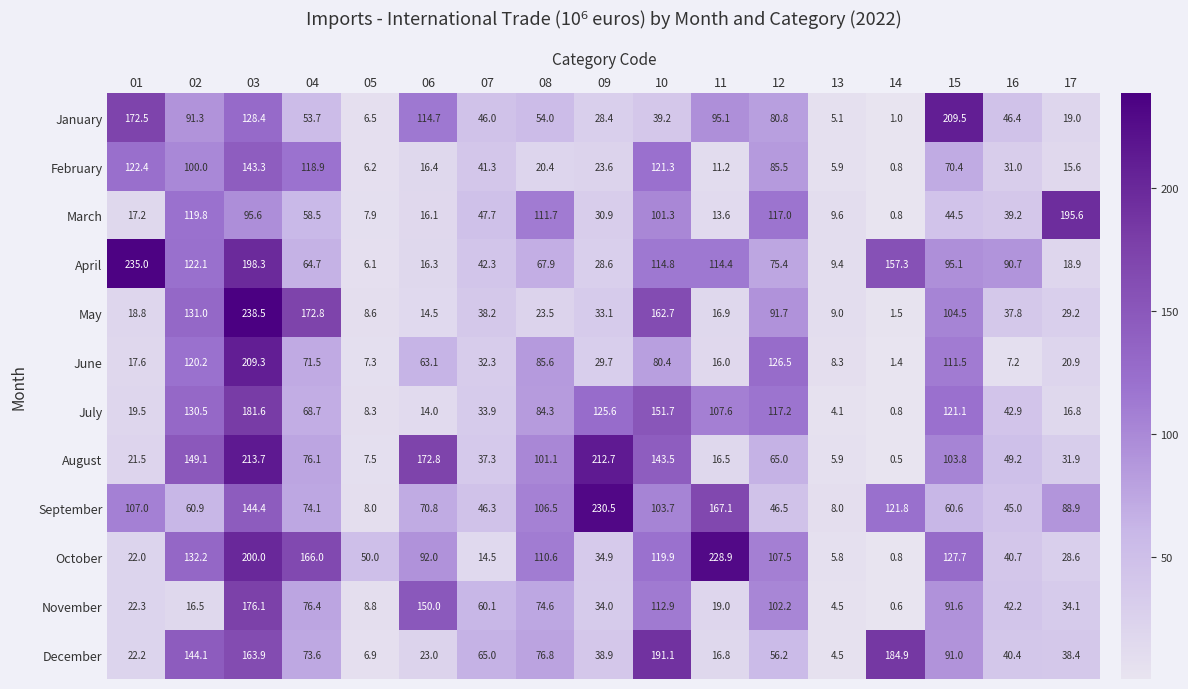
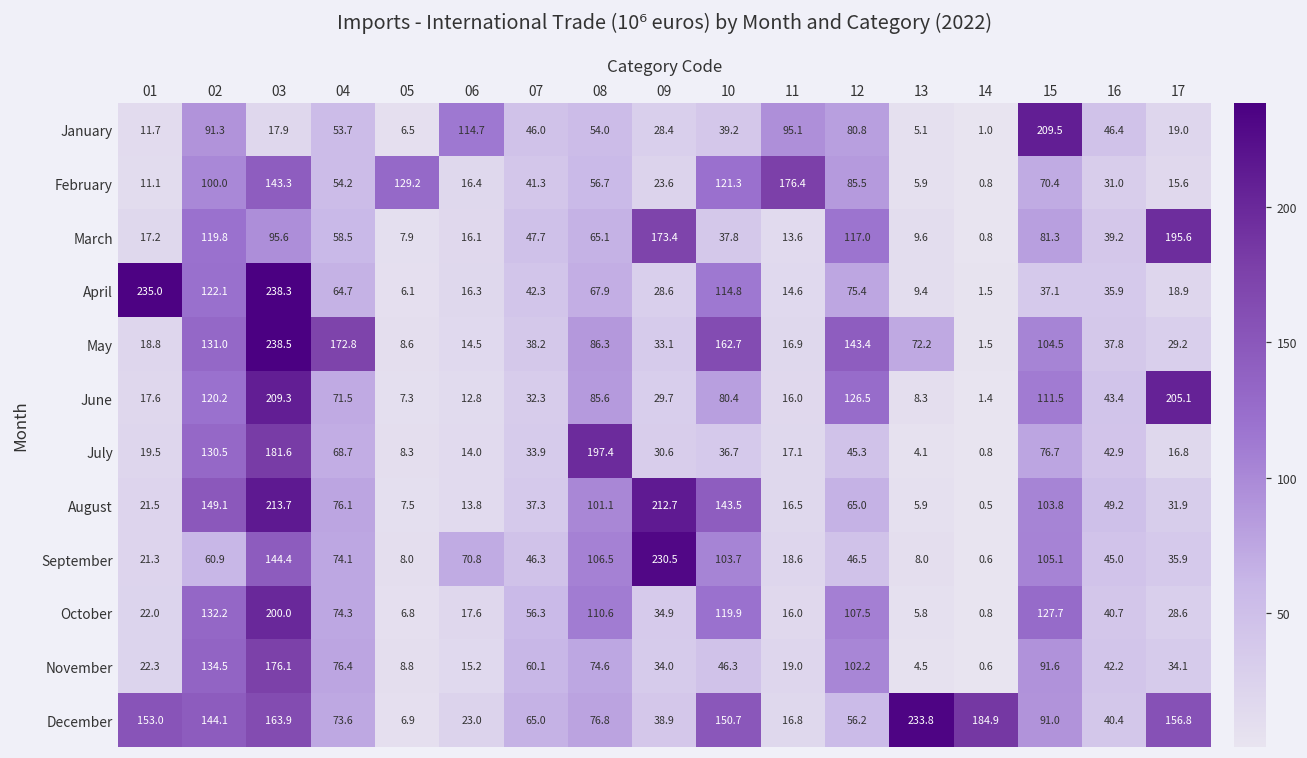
January, 01: 172.5 -> 11.7
January, 03: 128.4 -> 17.9
February, 01: 122.4 -> 11.1
February, 04: 118.9 -> 54.2
February, 05: 6.2 -> 129.2
February, 08: 20.4 -> 56.7
February, 11: 11.2 -> 176.4
March, 08: 111.7 -> 65.1
March, 09: 30.9 -> 173.4
March, 10: 101.3 -> 37.8
March, 15: 44.5 -> 81.3
April, 03: 198.3 -> 238.3
April, 11: 114.4 -> 14.6
April, 14: 157.3 -> 1.5
April, 15: 95.1 -> 37.1
April, 16: 90.7 -> 35.9
May, 08: 23.5 -> 86.3
May, 12: 91.7 -> 143.4
May, 13: 9.0 -> 72.2
June, 06: 63.1 -> 12.8
June, 16: 7.2 -> 43.4
June, 17: 20.9 -> 205.1
July, 08: 84.3 -> 197.4
July, 09: 125.6 -> 30.6
July, 10: 151.7 -> 36.7
July, 11: 107.6 -> 17.1
July, 12: 117.2 -> 45.3
July, 15: 121.1 -> 76.7
August, 06: 172.8 -> 13.8
September, 01: 107.0 -> 21.3
September, 11: 167.1 -> 18.6
September, 14: 121.8 -> 0.6
September, 15: 60.6 -> 105.1
September, 17: 88.9 -> 35.9
October, 04: 166.0 -> 74.3
October, 05: 50.0 -> 6.8
October, 06: 92.0 -> 17.6
October, 07: 14.5 -> 56.3
October, 11: 228.9 -> 16.0
November, 02: 16.5 -> 134.5
November, 06: 150.0 -> 15.2
November, 10: 112.9 -> 46.3
December, 01: 22.2 -> 153.0
December, 10: 191.1 -> 150.7
December, 13: 4.5 -> 233.8
December, 17: 38.4 -> 156.8
